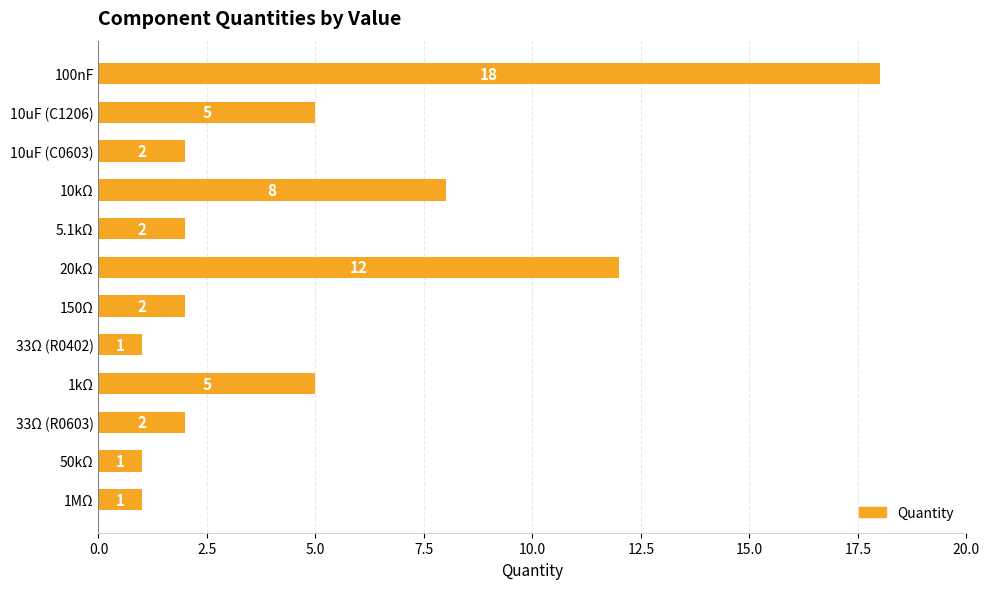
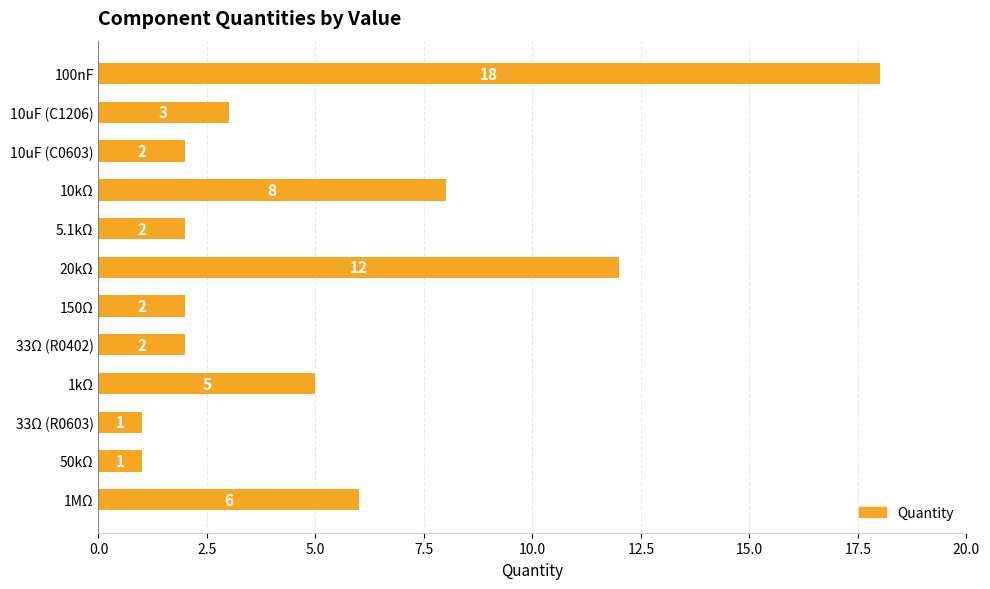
10uF (C1206): 5 -> 3
33Ω (R0402): 1 -> 2
33Ω (R0603): 2 -> 1
1MΩ: 1 -> 6
